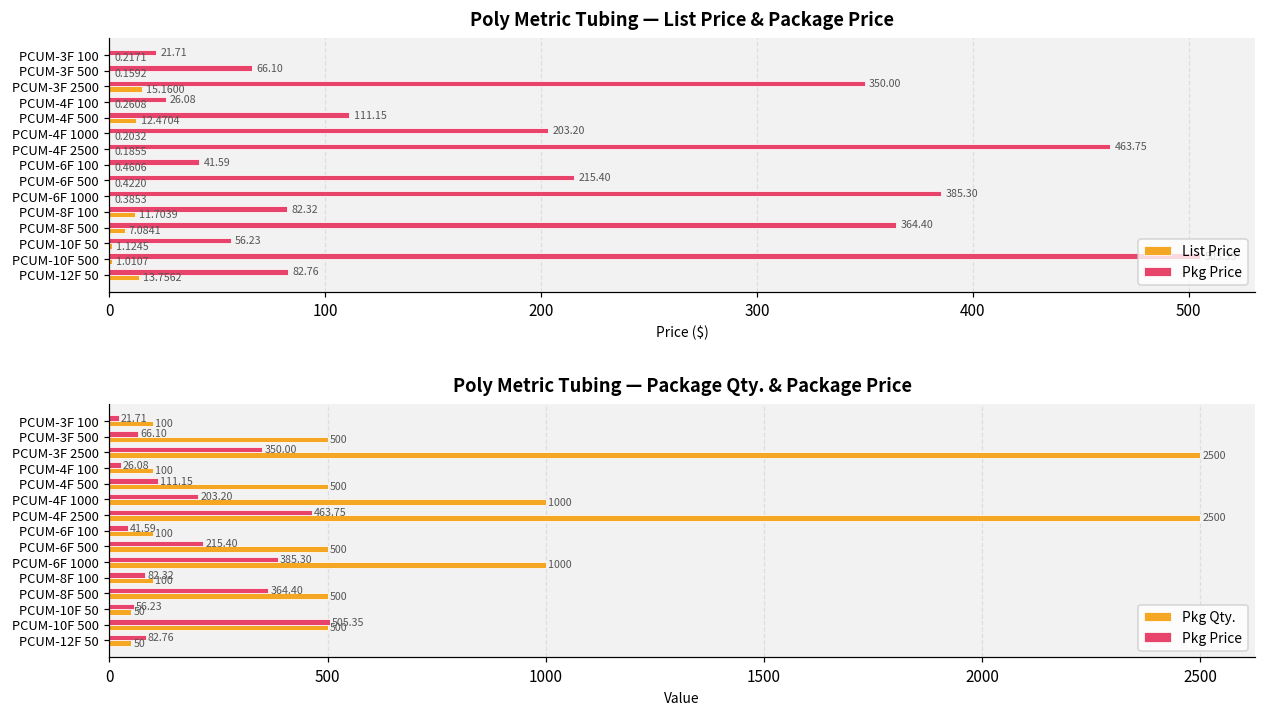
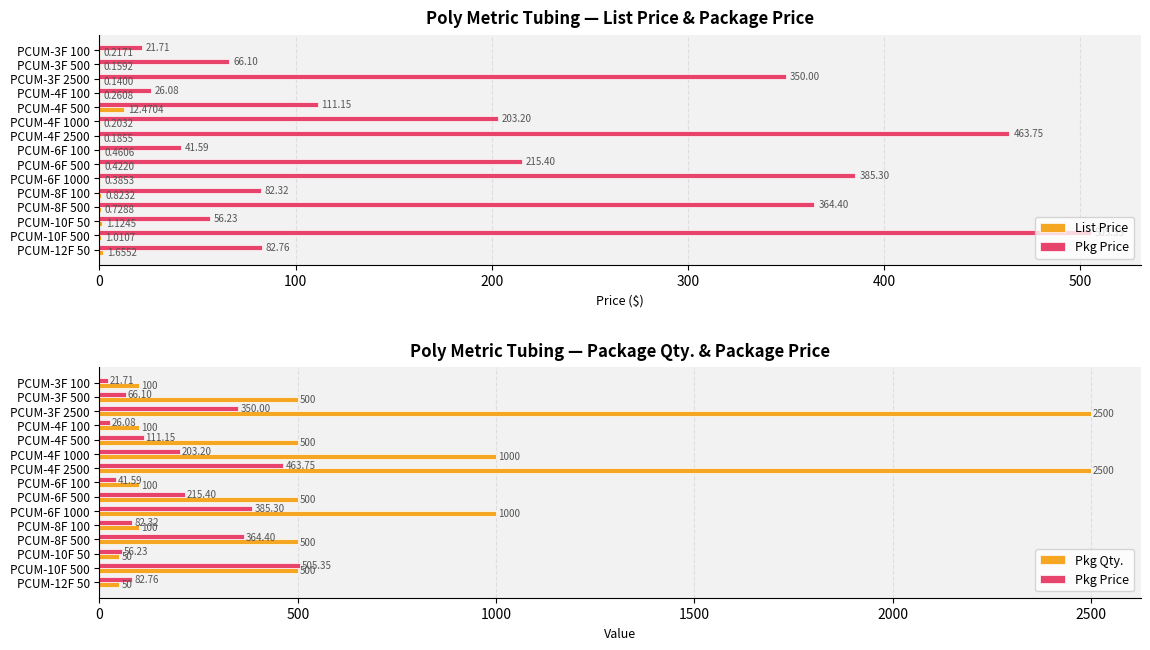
Poly Metric Tubing — List Price & Package Price, List Price, PCUM-3F 2500: 15.1600 -> 0.1400
Poly Metric Tubing — List Price & Package Price, List Price, PCUM-8F 100: 11.7039 -> 0.8232
Poly Metric Tubing — List Price & Package Price, List Price, PCUM-8F 500: 7.0841 -> 0.7288
Poly Metric Tubing — List Price & Package Price, List Price, PCUM-12F 50: 13.7562 -> 1.6552
